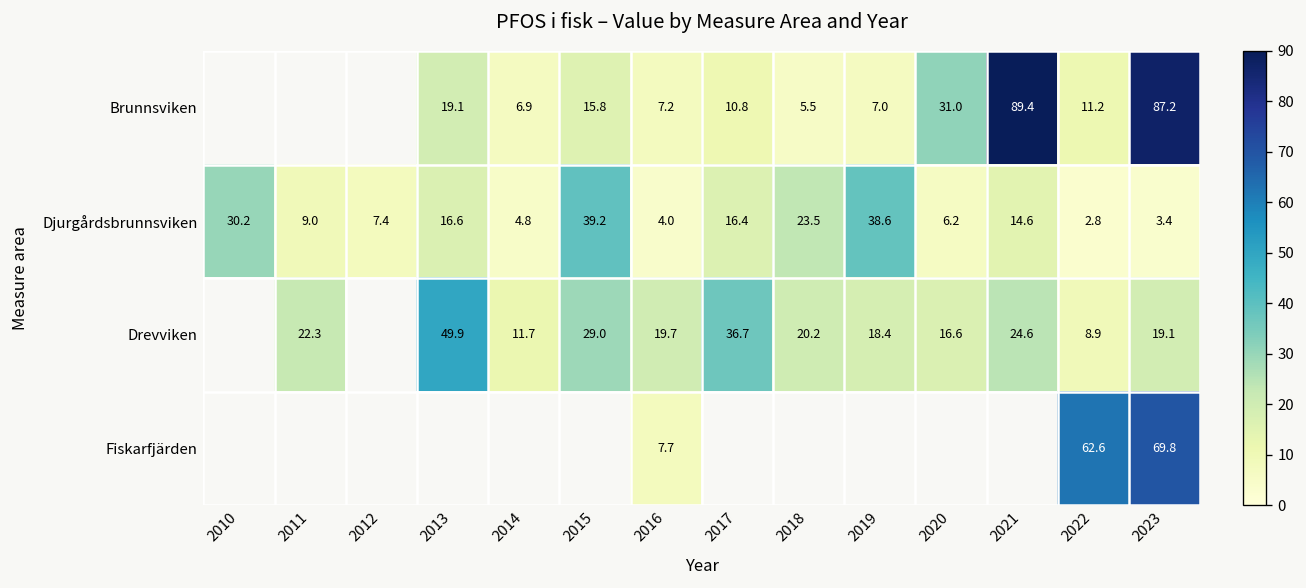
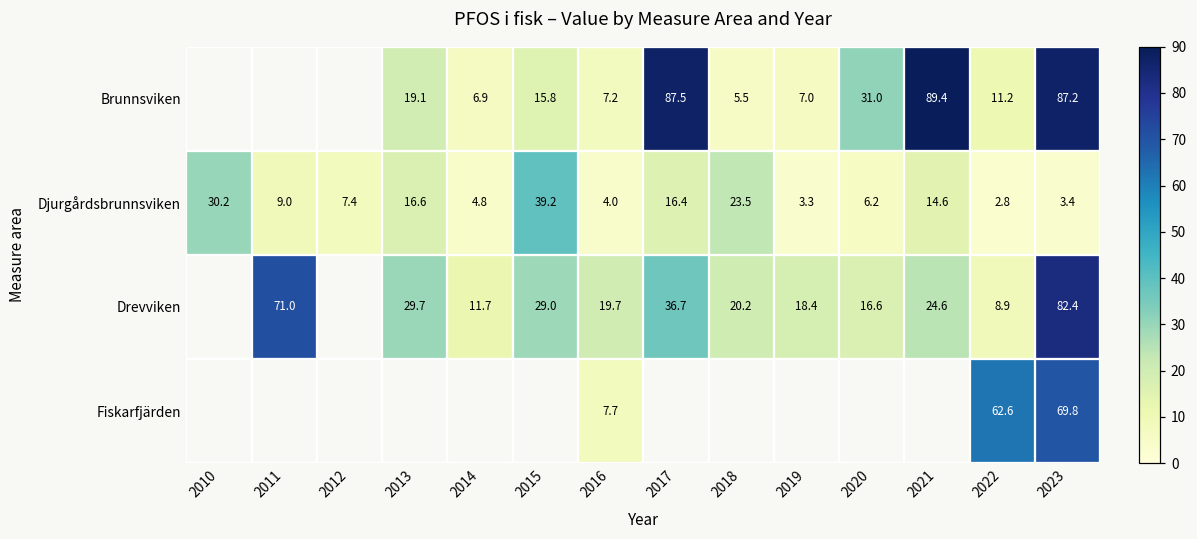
Brunnsviken, 2017: 10.8 -> 87.5
Djurgårdsbrunnsviken, 2019: 38.6 -> 3.3
Drevviken, 2011: 22.3 -> 71.0
Drevviken, 2013: 49.9 -> 29.7
Drevviken, 2023: 19.1 -> 82.4
